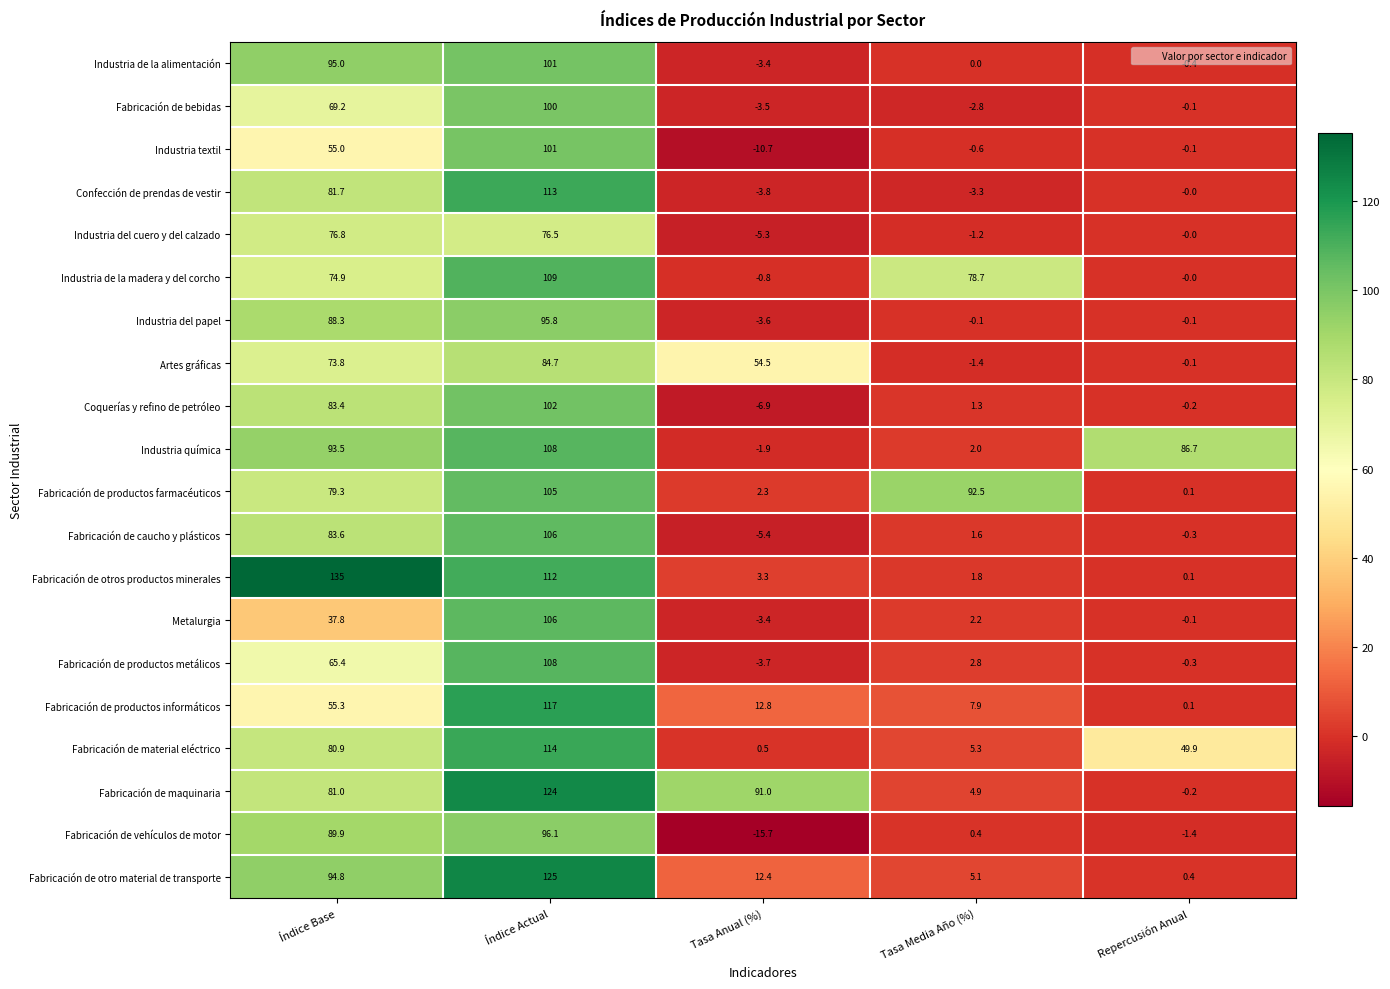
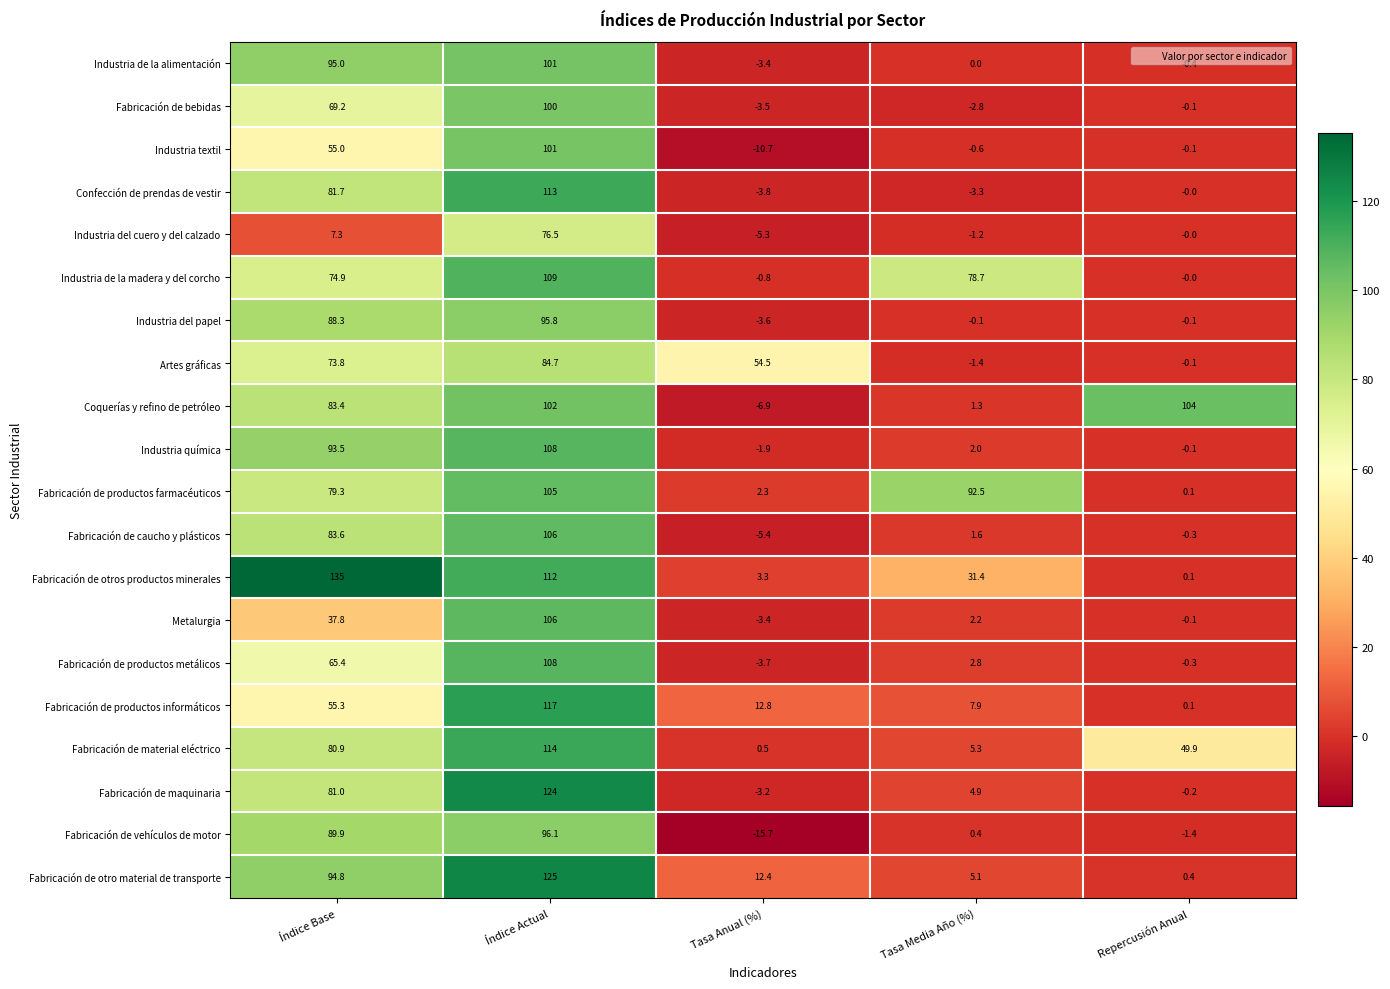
Industria del cuero y del calzado, Índice Base: 76.8 -> 7.3
Coquerías y refino de petróleo, Repercusión Anual: -0.2 -> 104
Industria química, Repercusión Anual: 86.7 -> -0.1
Fabricación de otros productos minerales, Tasa Media Año (%): 1.8 -> 31.4
Fabricación de maquinaria, Tasa Anual (%): 91.0 -> -3.2
